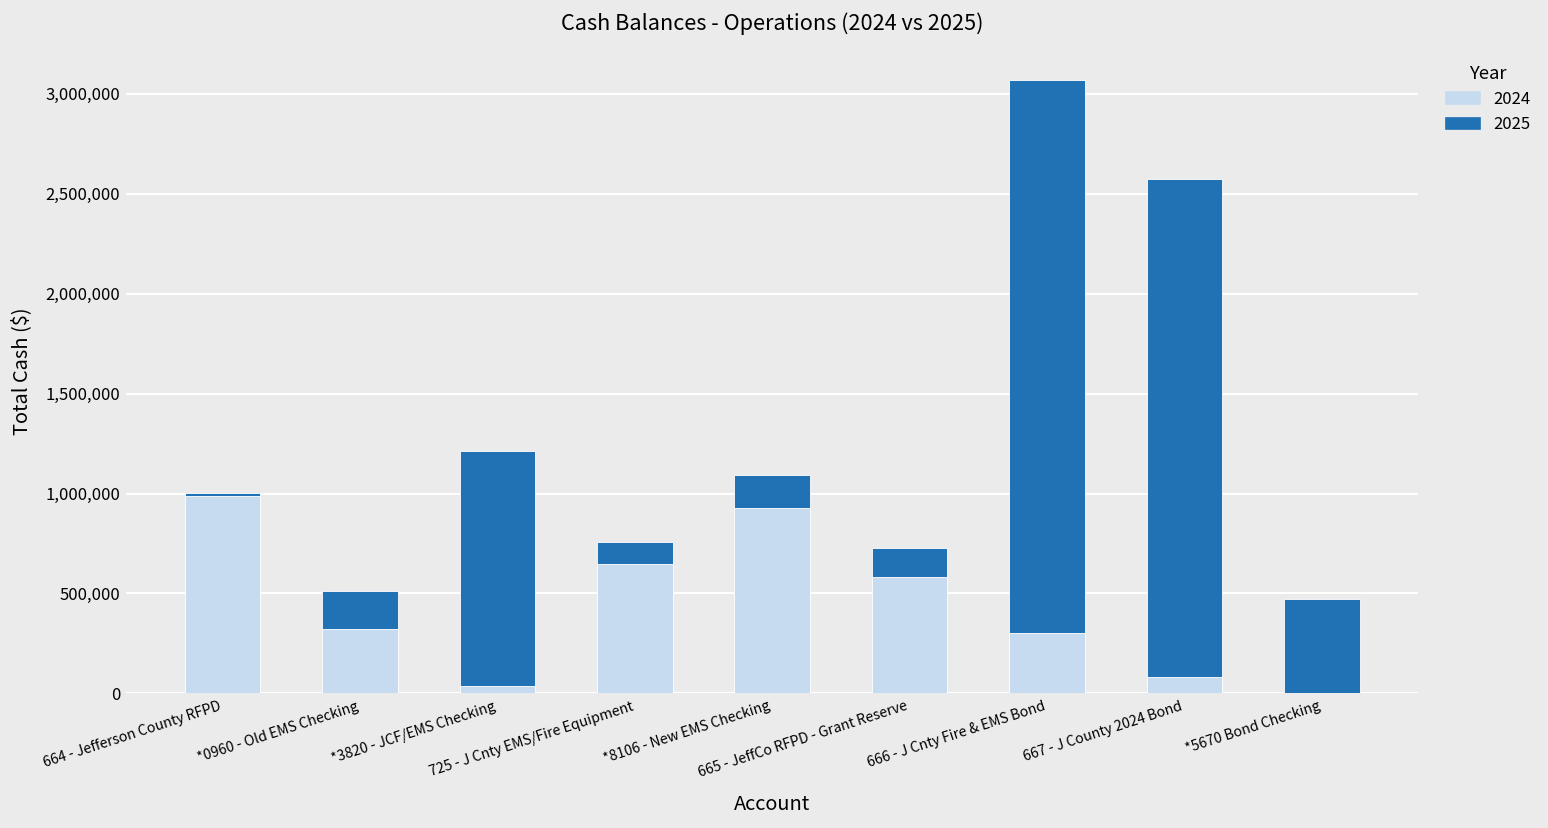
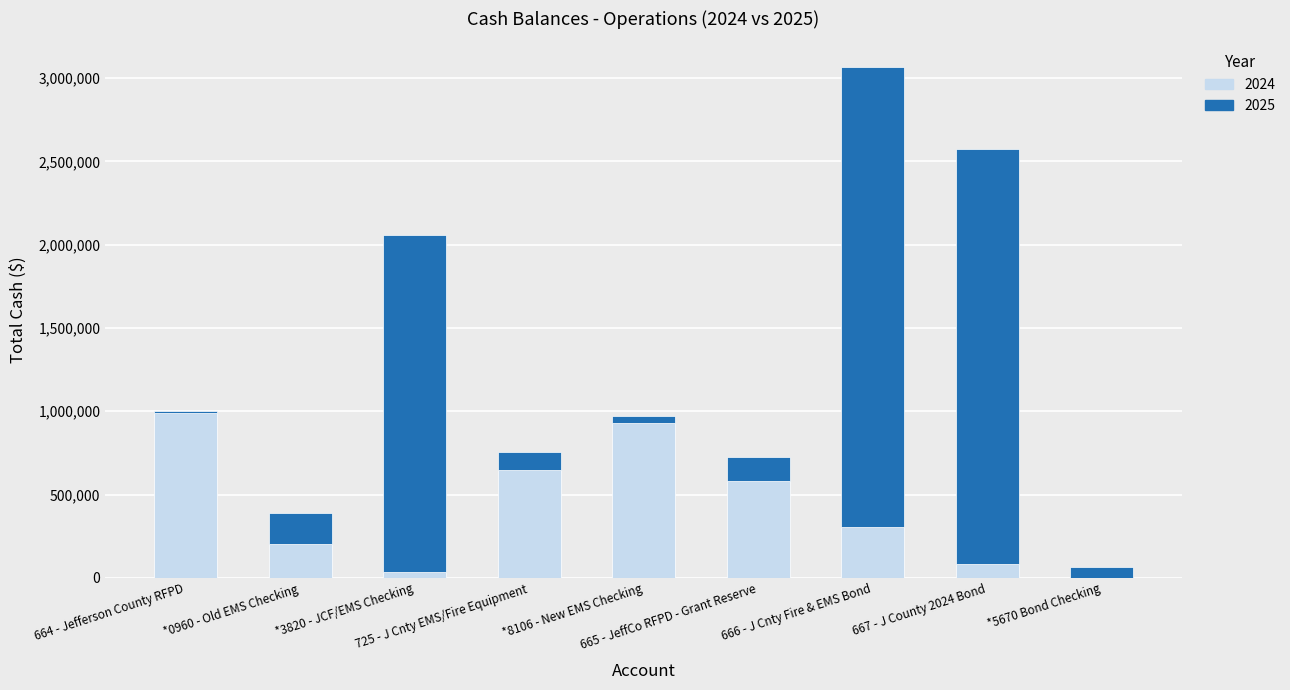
2024, *0960 - Old EMS Checking: 320,000 -> 210,000
2025, *3820 - JCF/EMS Checking: 1,170,000 -> 2,020,000
2025, *8106 - New EMS Checking: 160,000 -> 40,000
2025, *5670 Bond Checking: 470,000 -> 60,000
